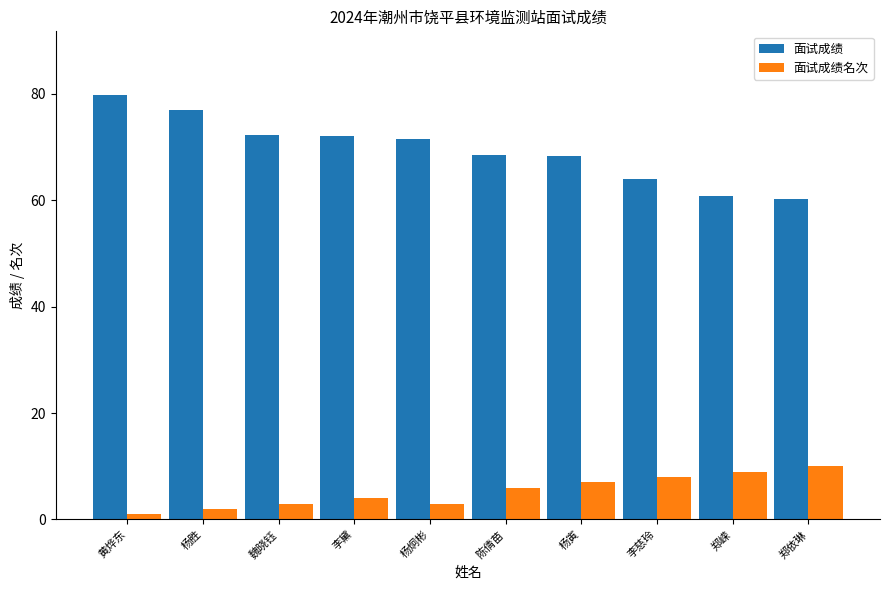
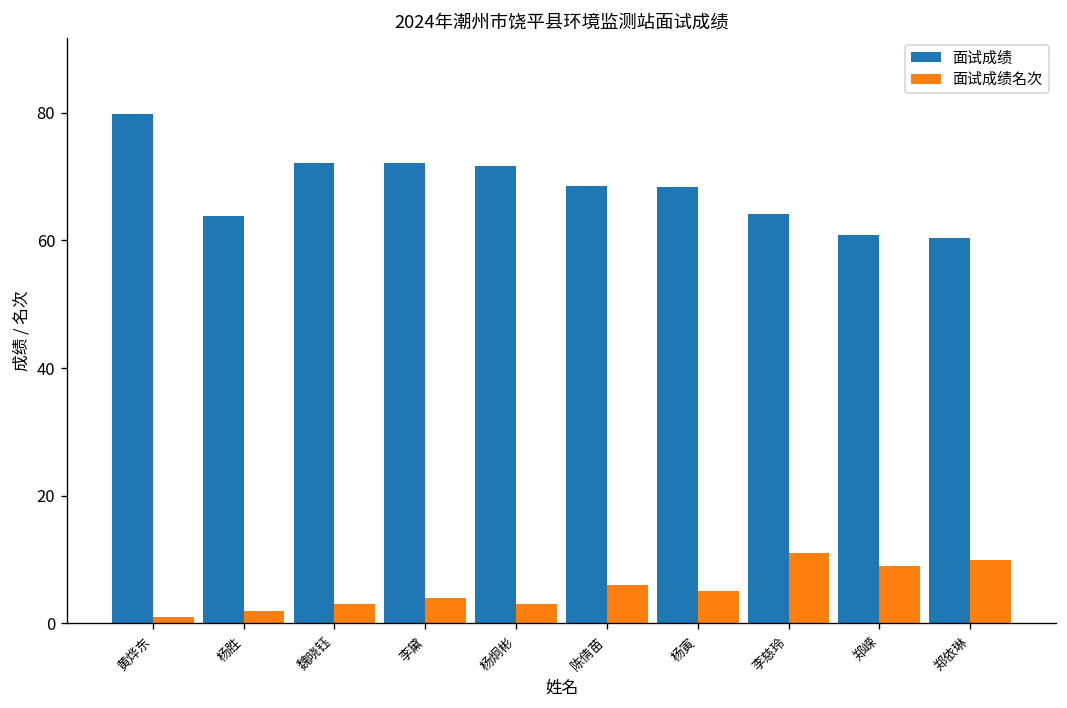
面试成绩, 杨胜: 77 -> 64
面试成绩名次, 杨寅: 7 -> 5
面试成绩名次, 李慈玲: 8 -> 11
